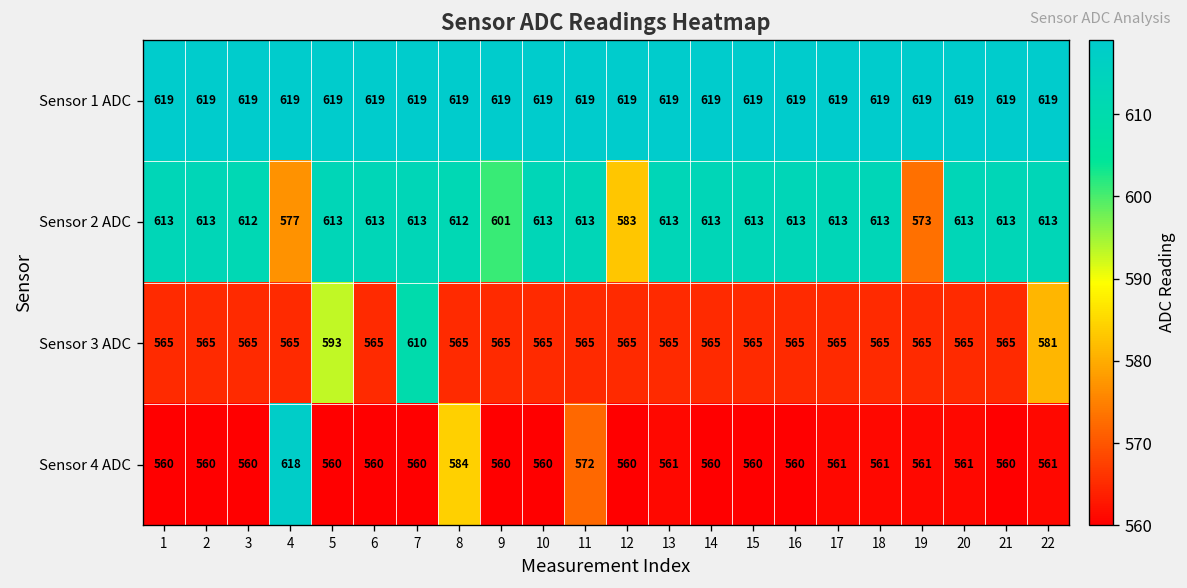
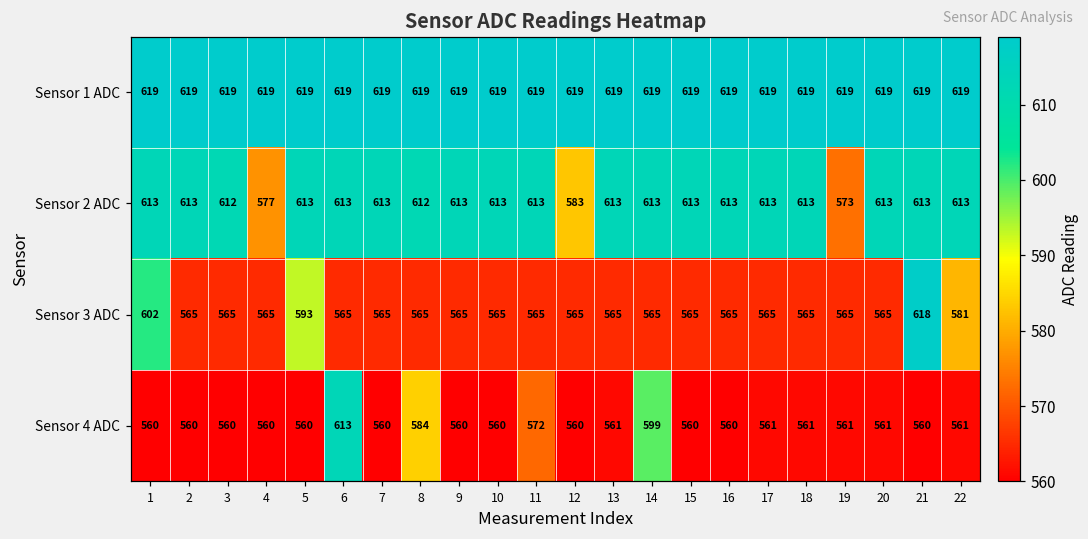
Sensor 2 ADC, 9: 601 -> 613
Sensor 3 ADC, 1: 565 -> 602
Sensor 3 ADC, 7: 610 -> 565
Sensor 3 ADC, 21: 565 -> 618
Sensor 4 ADC, 4: 618 -> 560
Sensor 4 ADC, 6: 560 -> 613
Sensor 4 ADC, 14: 560 -> 599
